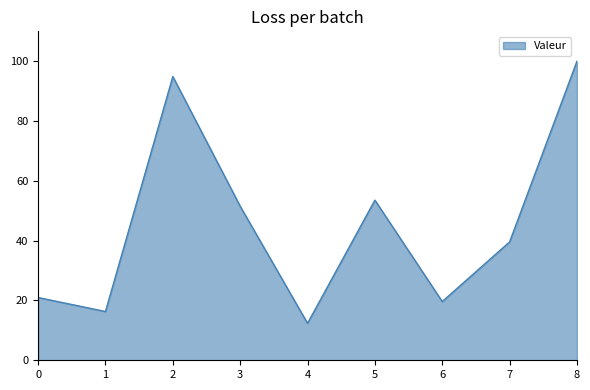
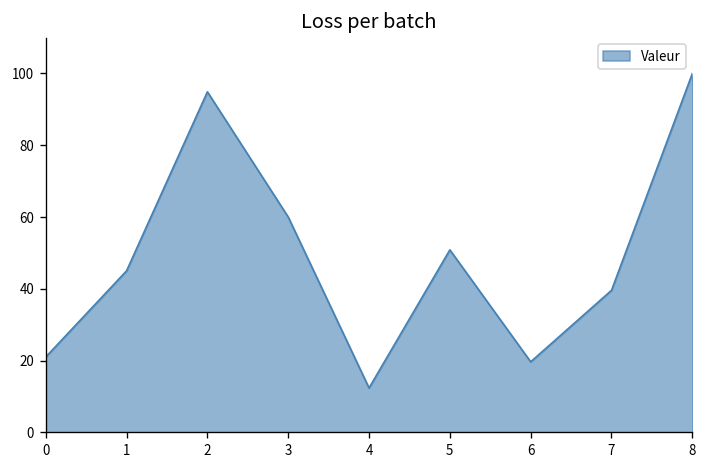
1: 16 -> 45
3: 52 -> 60
5: 54 -> 51
